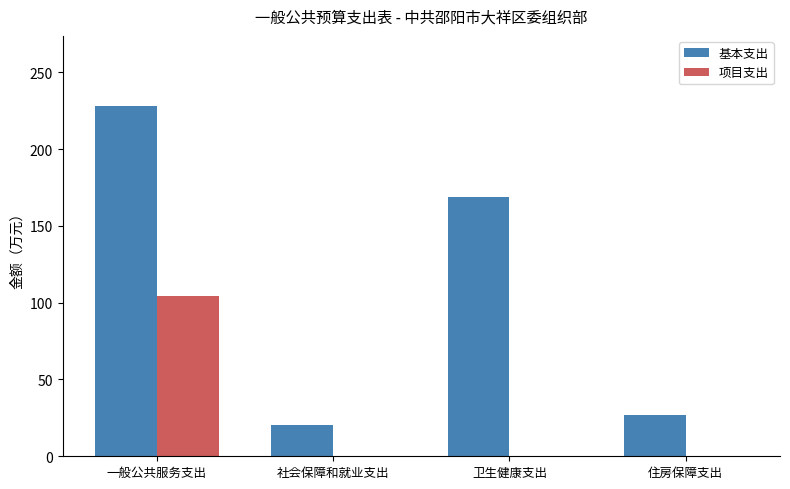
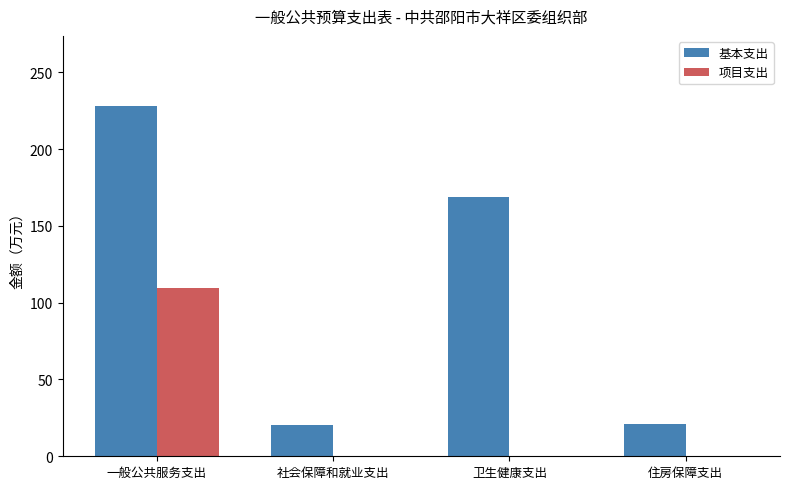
项目支出, 一般公共服务支出: 104 -> 110
基本支出, 住房保障支出: 27 -> 21
